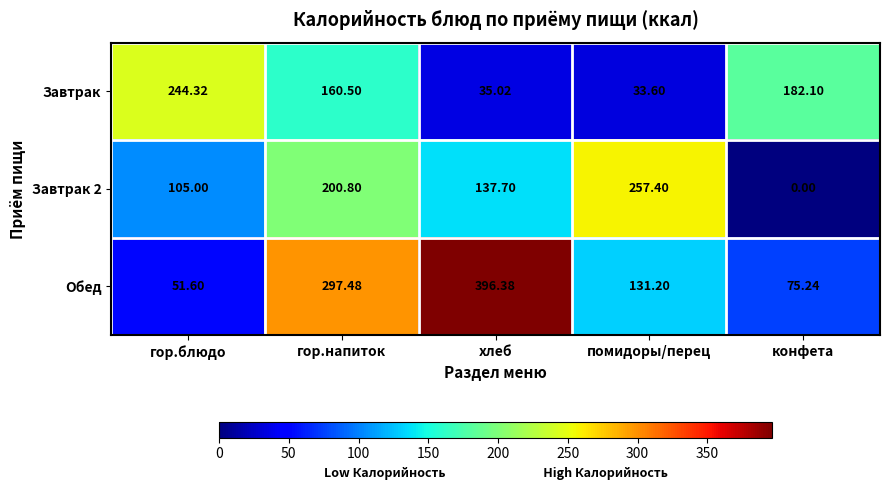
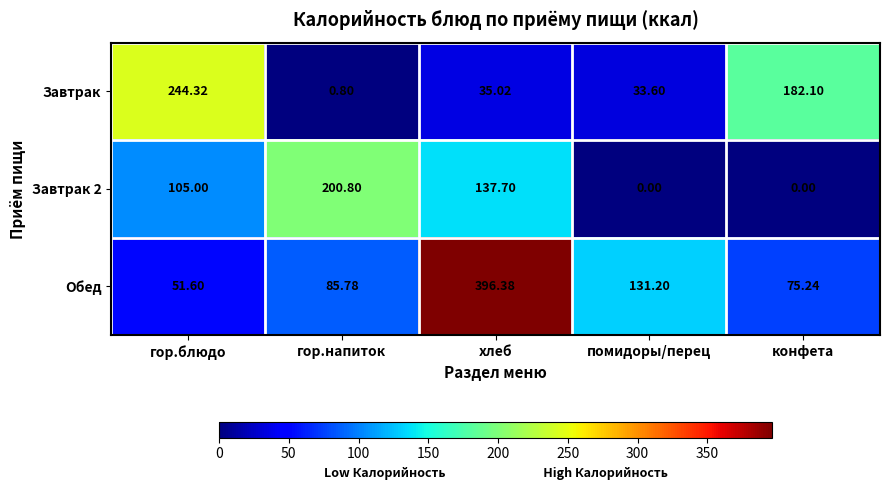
Завтрак, гор.напиток: 160.50 -> 0.80
Завтрак 2, помидоры/перец: 257.40 -> 0.00
Обед, гор.напиток: 297.48 -> 85.78
